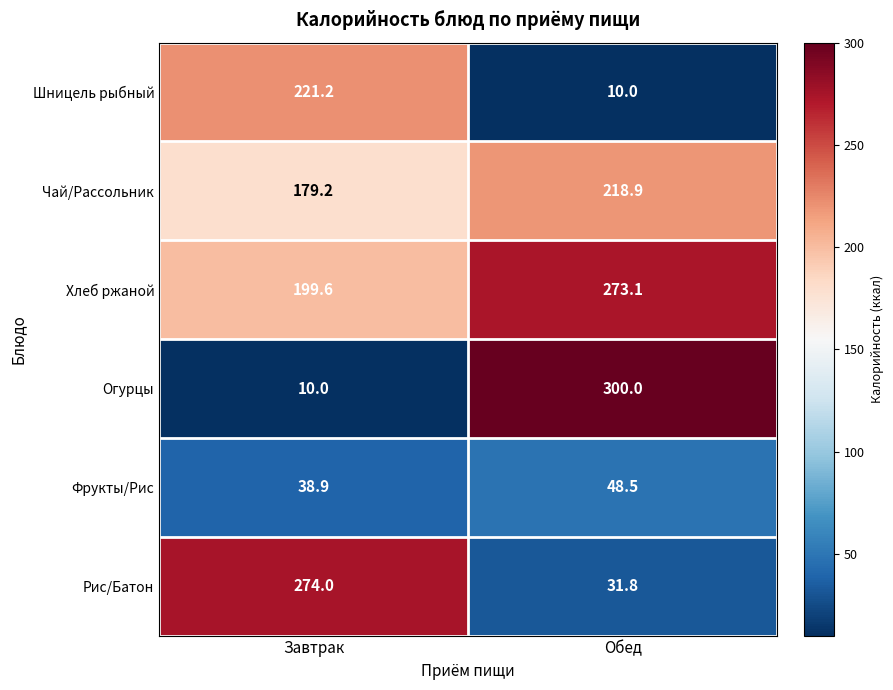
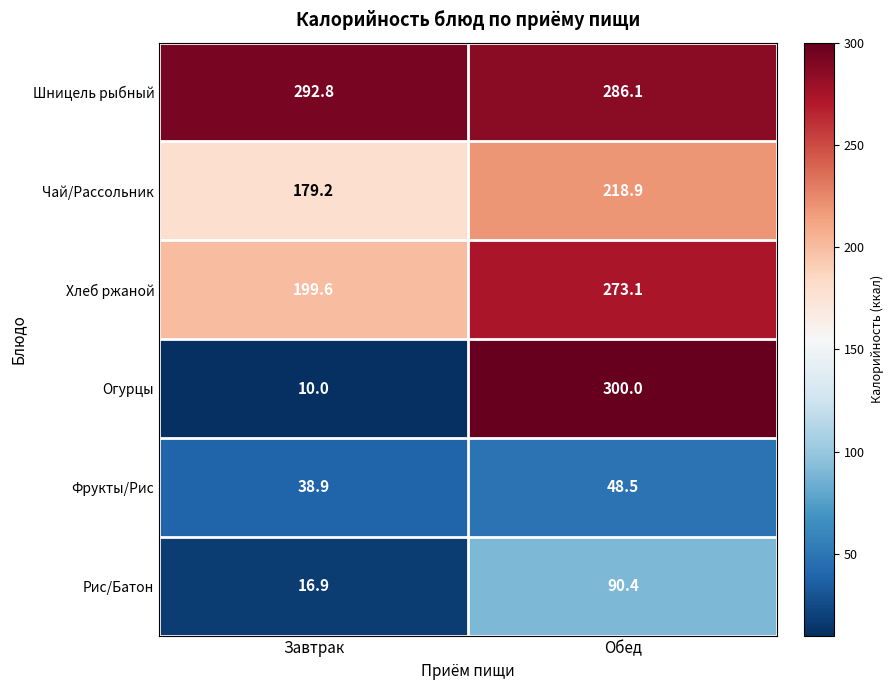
Шницель рыбный, Завтрак: 221.2 -> 292.8
Шницель рыбный, Обед: 10.0 -> 286.1
Рис/Батон, Завтрак: 274.0 -> 16.9
Рис/Батон, Обед: 31.8 -> 90.4
